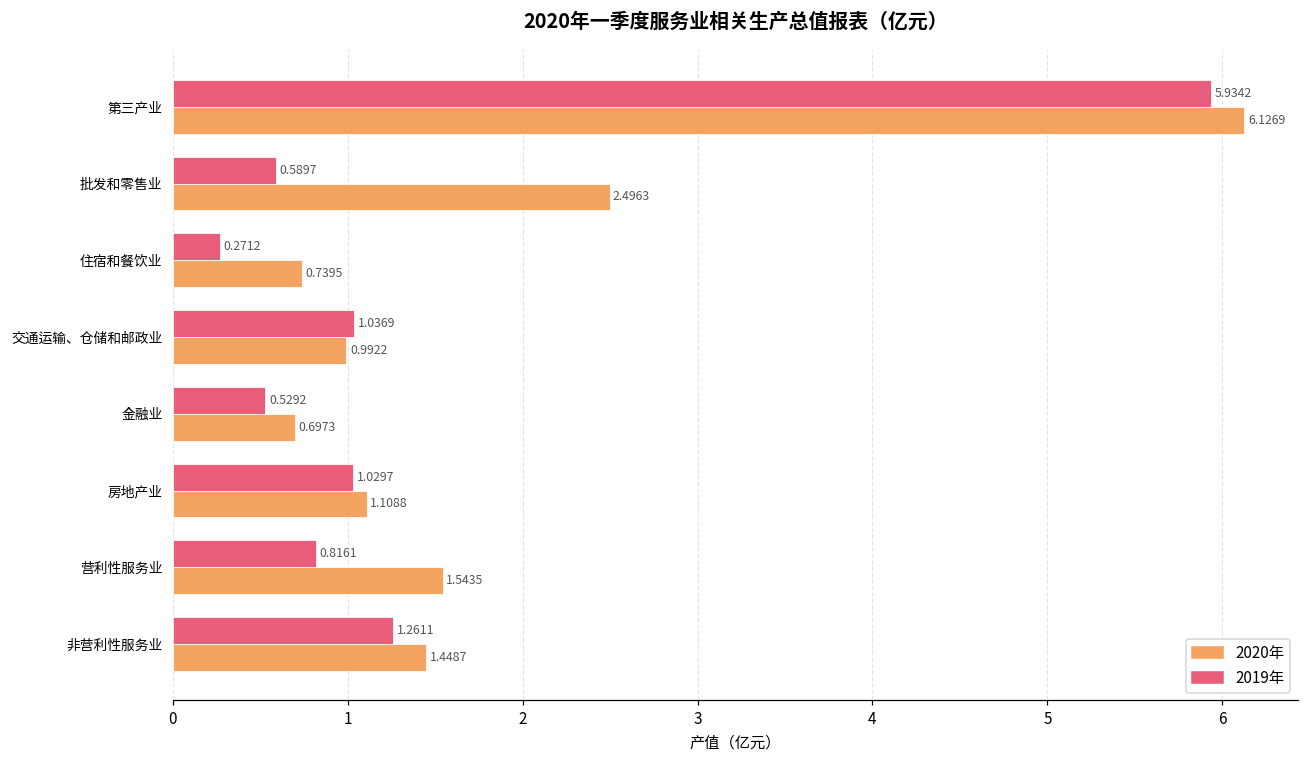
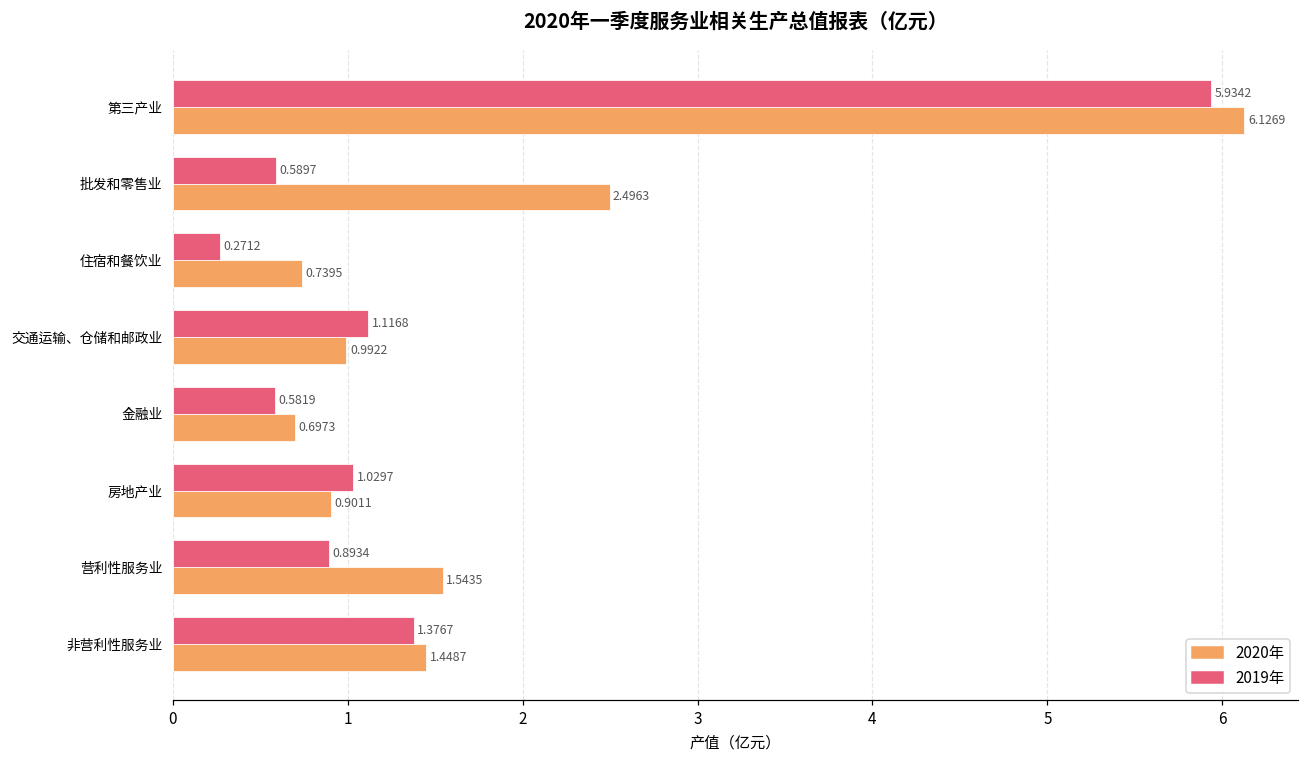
2019年, 交通运输、仓储和邮政业: 1.0369 -> 1.1168
2019年, 金融业: 0.5292 -> 0.5819
2020年, 房地产业: 1.1088 -> 0.9011
2019年, 营利性服务业: 0.8161 -> 0.8934
2019年, 非营利性服务业: 1.2611 -> 1.3767
